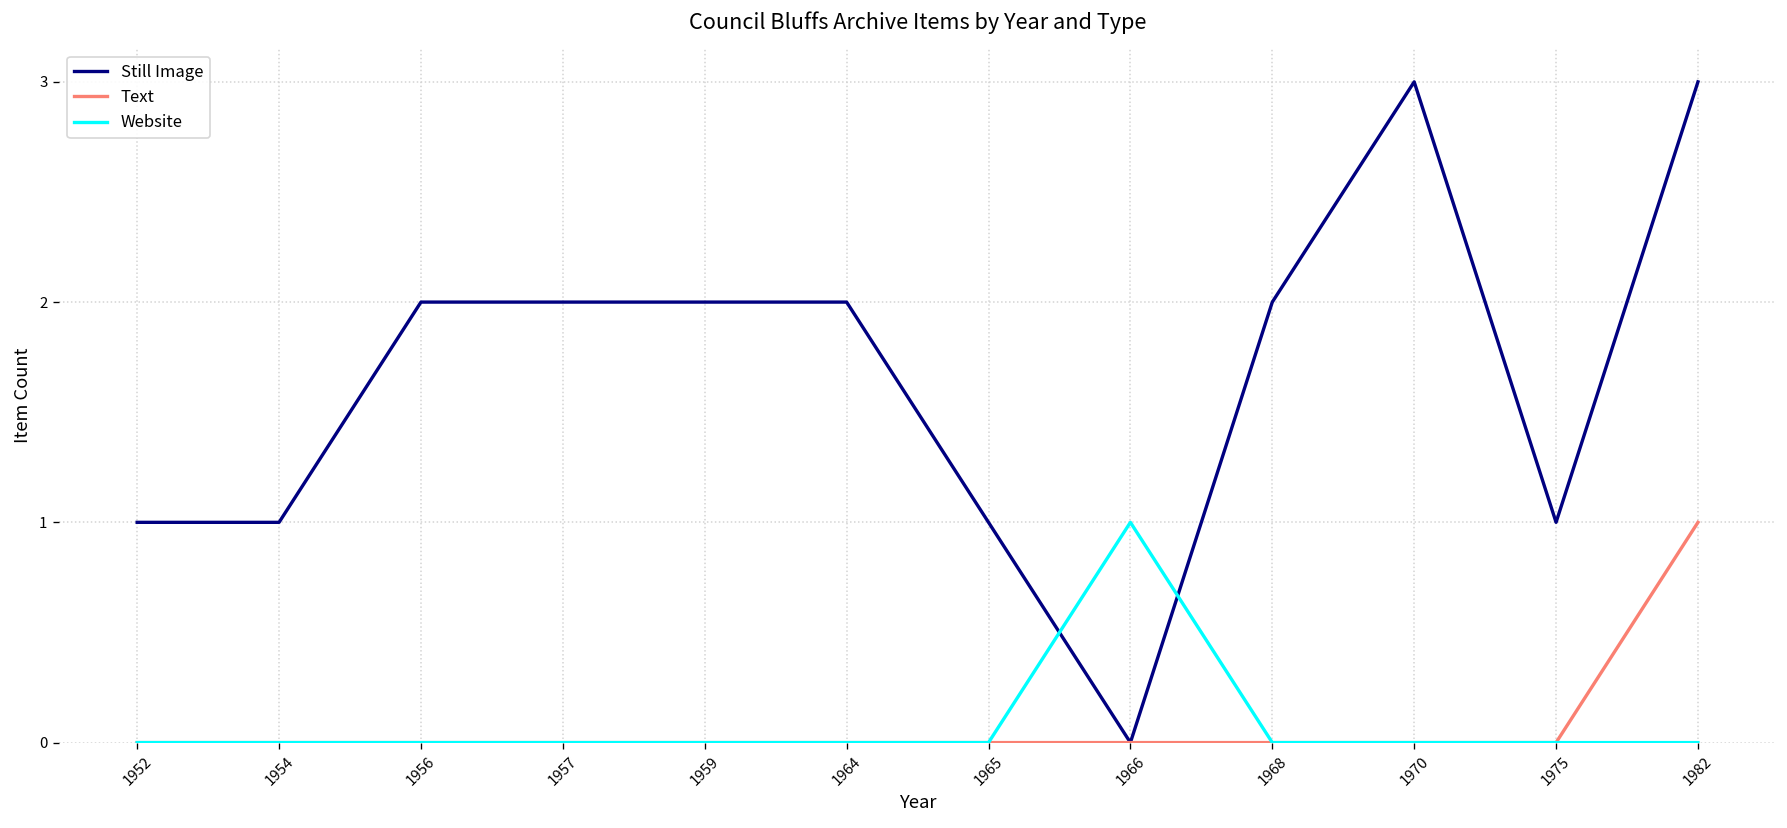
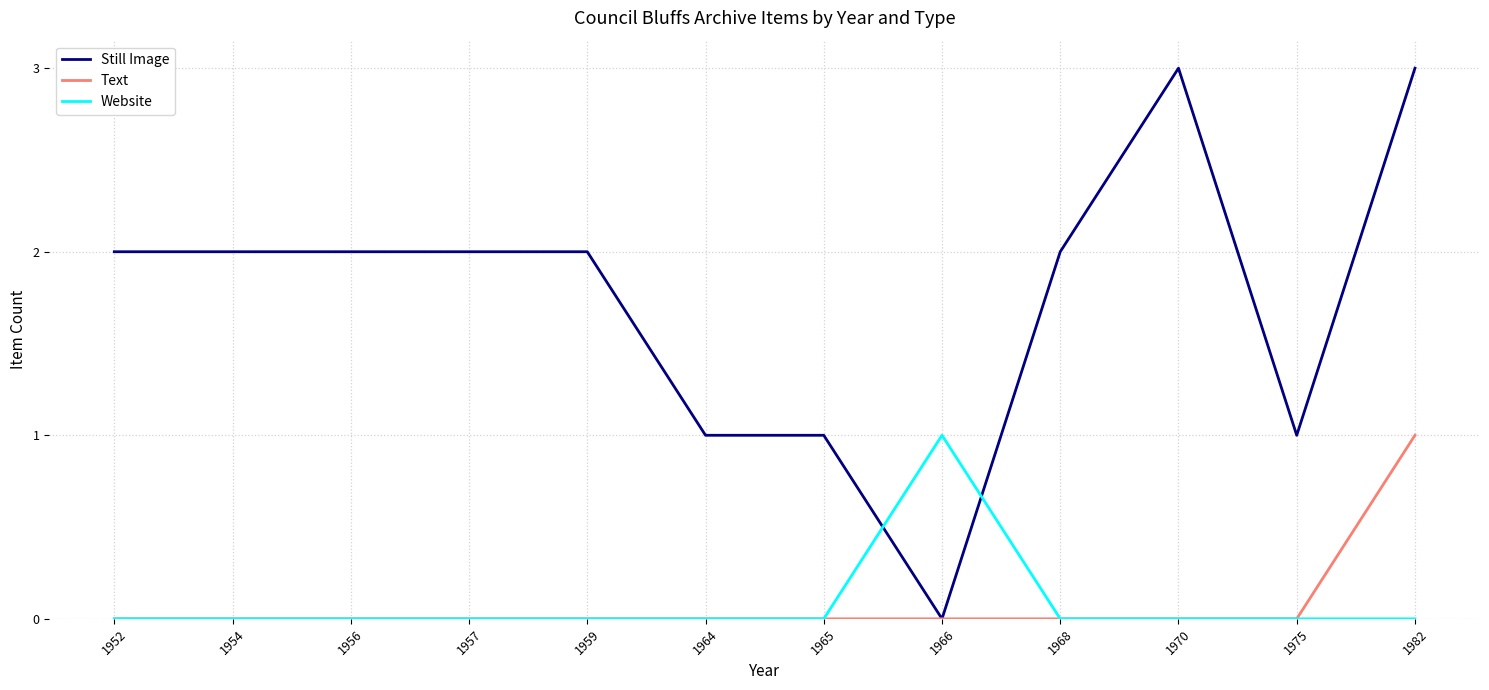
Still Image, 1952: 1 -> 2
Still Image, 1954: 1 -> 2
Still Image, 1964: 2 -> 1
